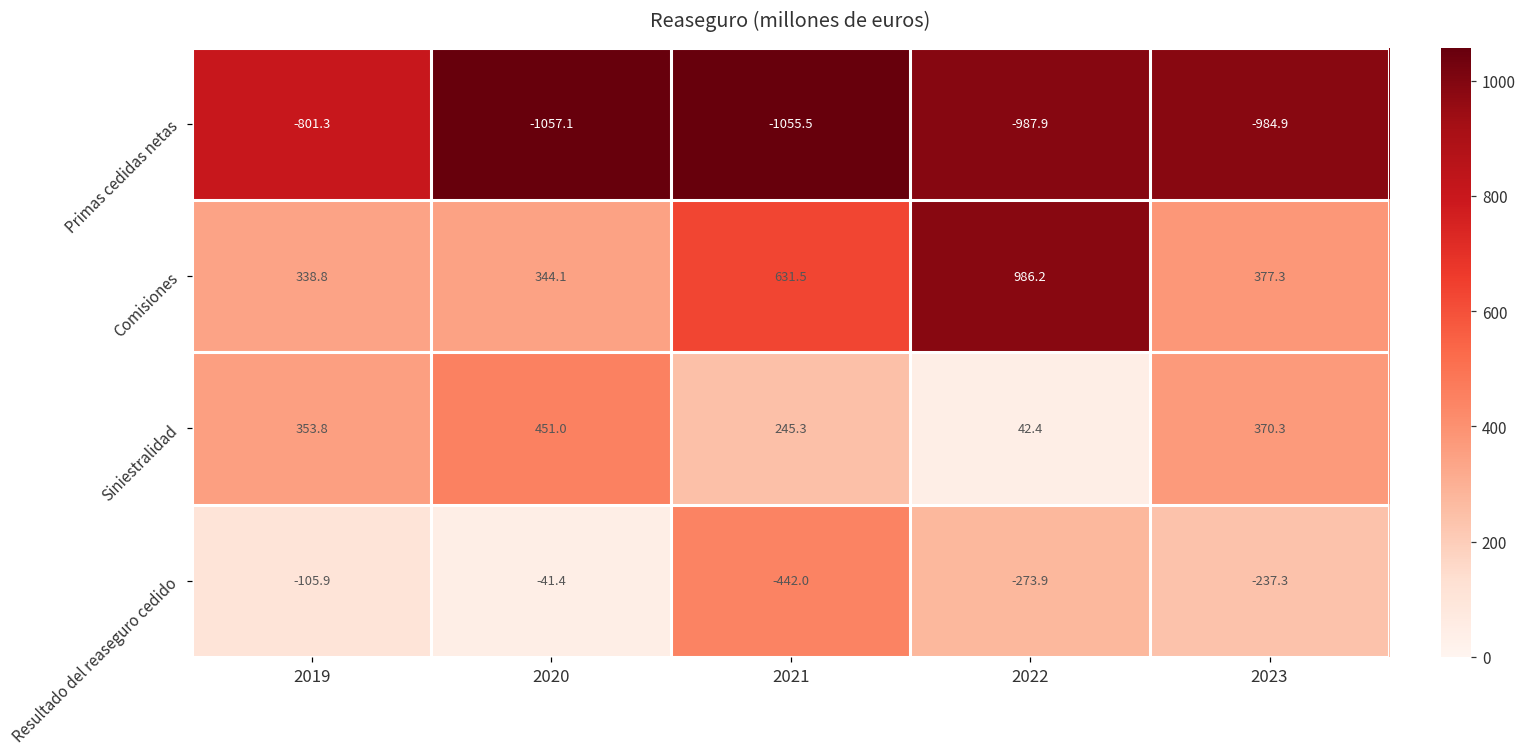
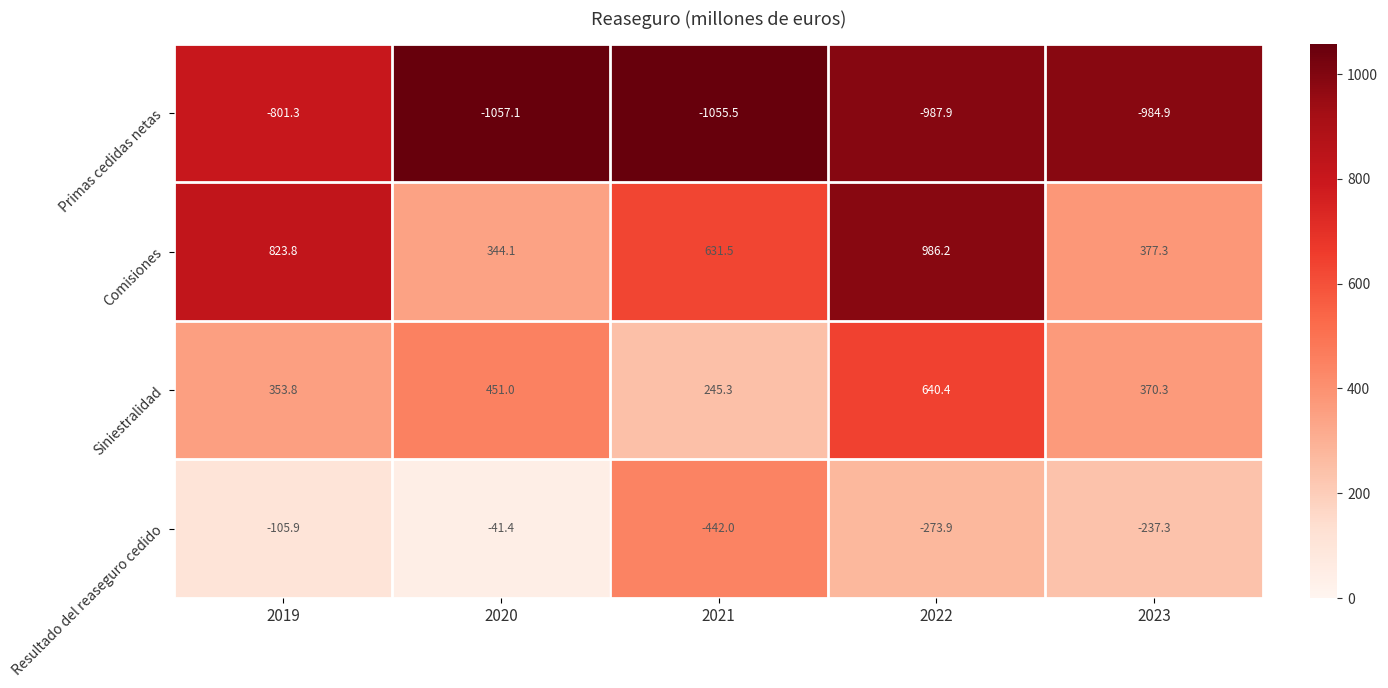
Comisiones, 2019: 338.8 -> 823.8
Siniestralidad, 2022: 42.4 -> 640.4
